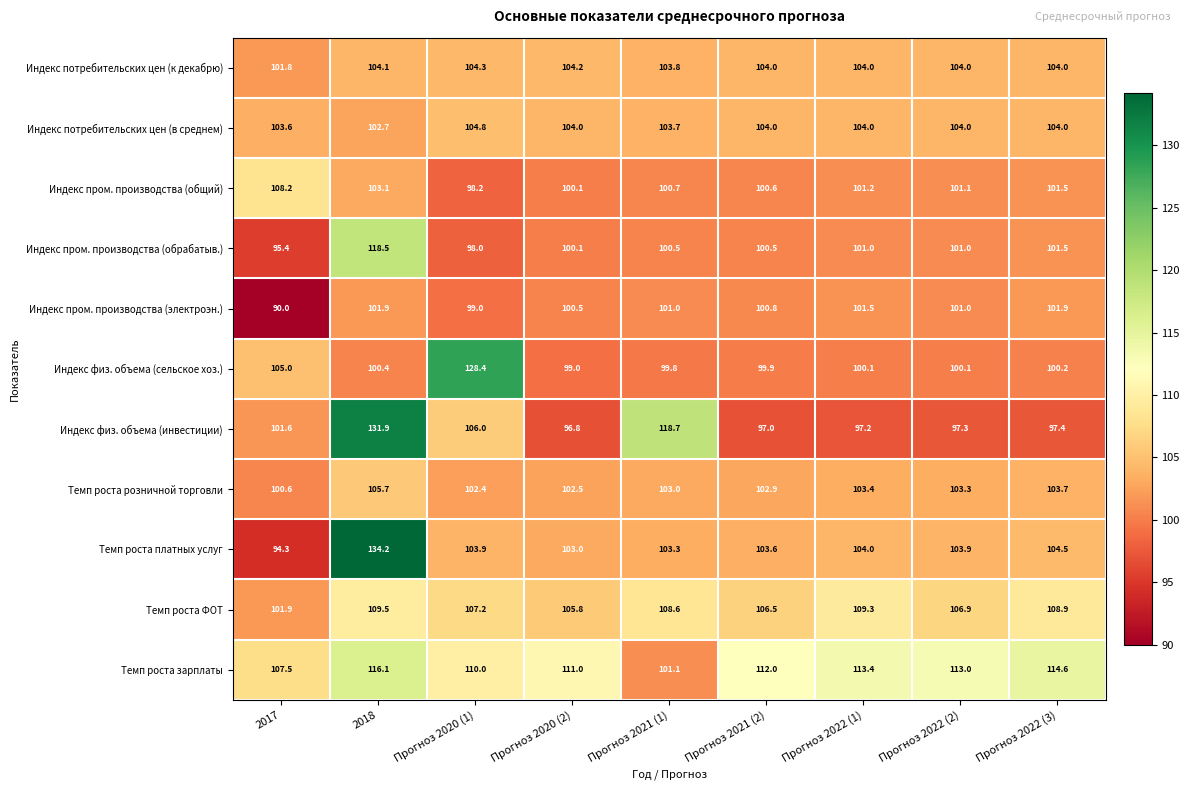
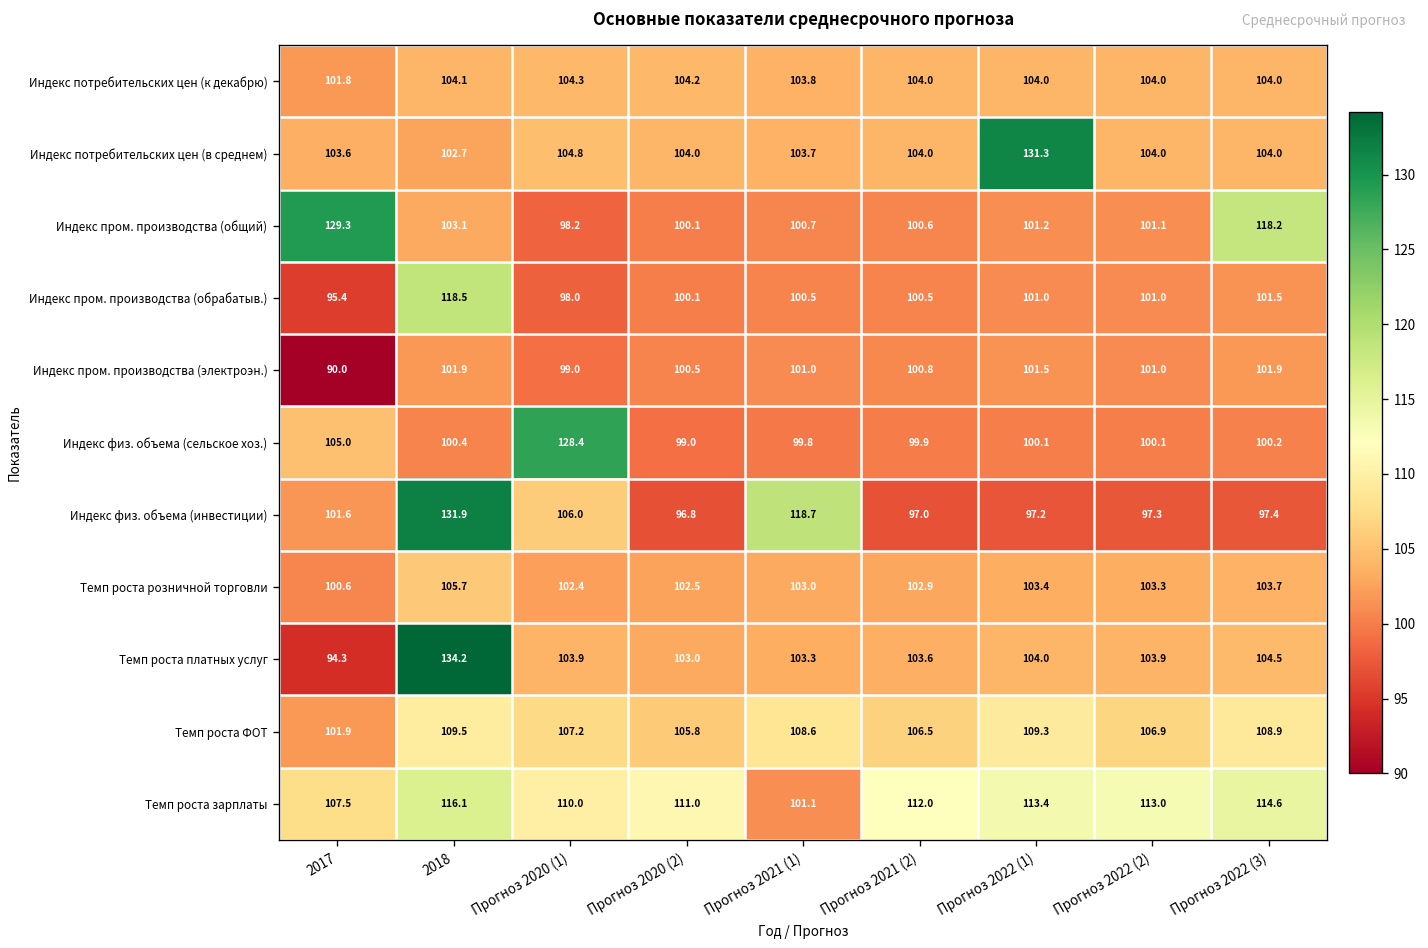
Индекс потребительских цен (в среднем), Прогноз 2022 (1): 104.0 -> 131.3
Индекс пром. производства (общий), 2017: 108.2 -> 129.3
Индекс пром. производства (общий), Прогноз 2022 (3): 101.5 -> 118.2
